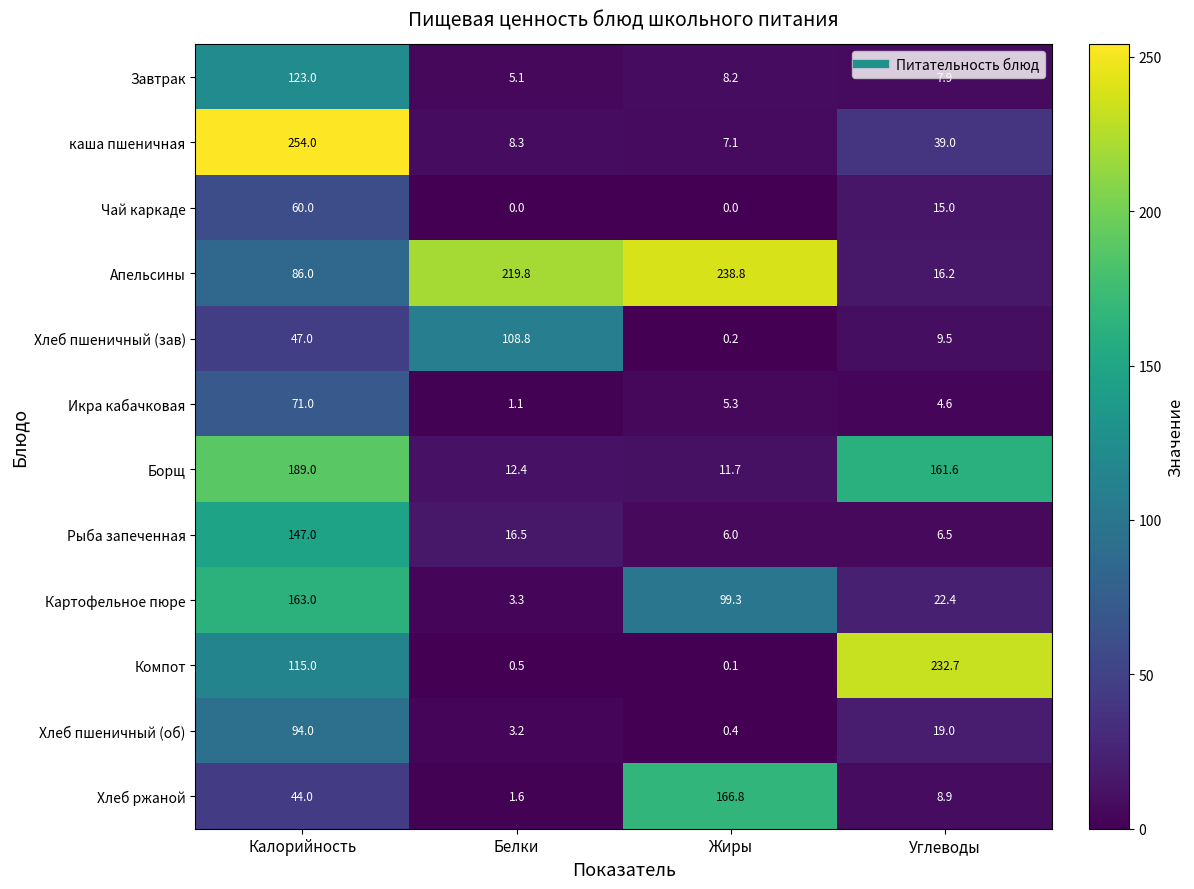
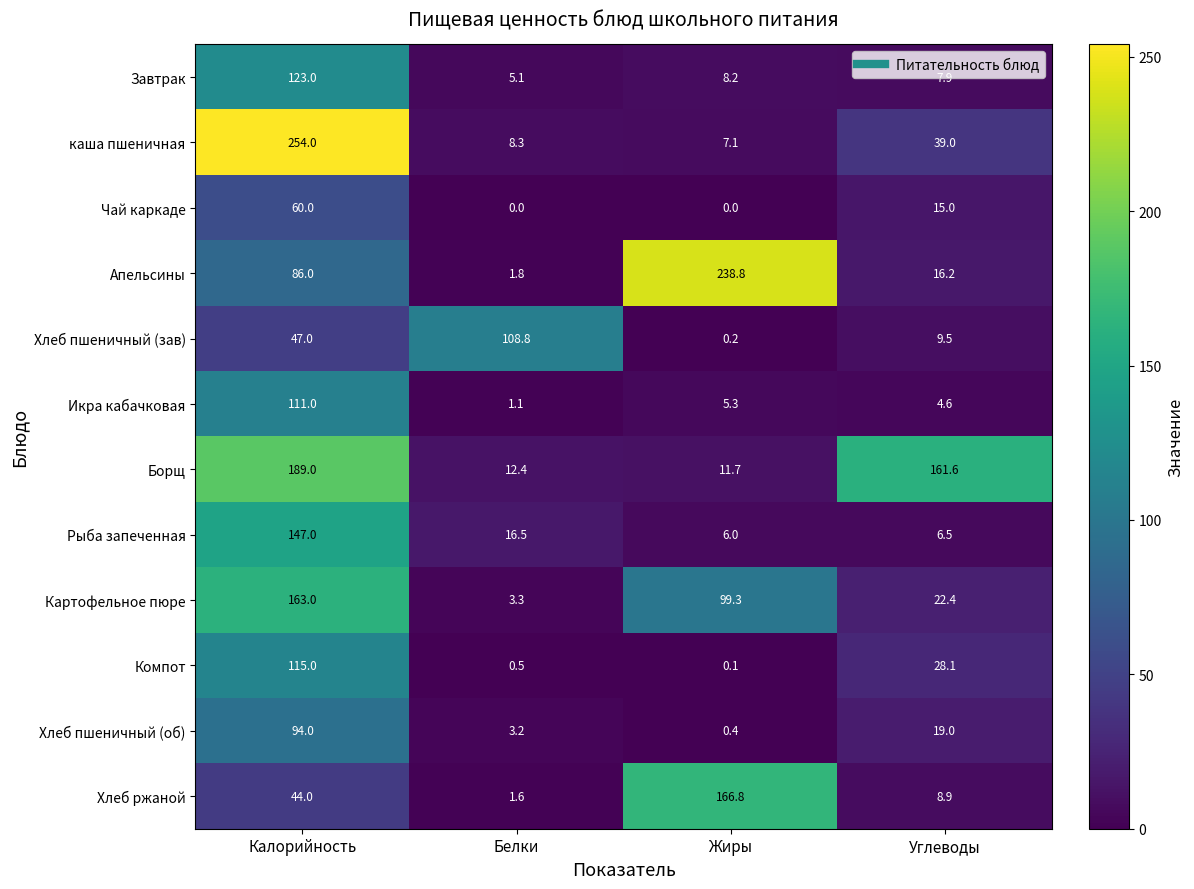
Апельсины, Белки: 219.8 -> 1.8
Икра кабачковая, Калорийность: 71.0 -> 111.0
Компот, Углеводы: 232.7 -> 28.1
